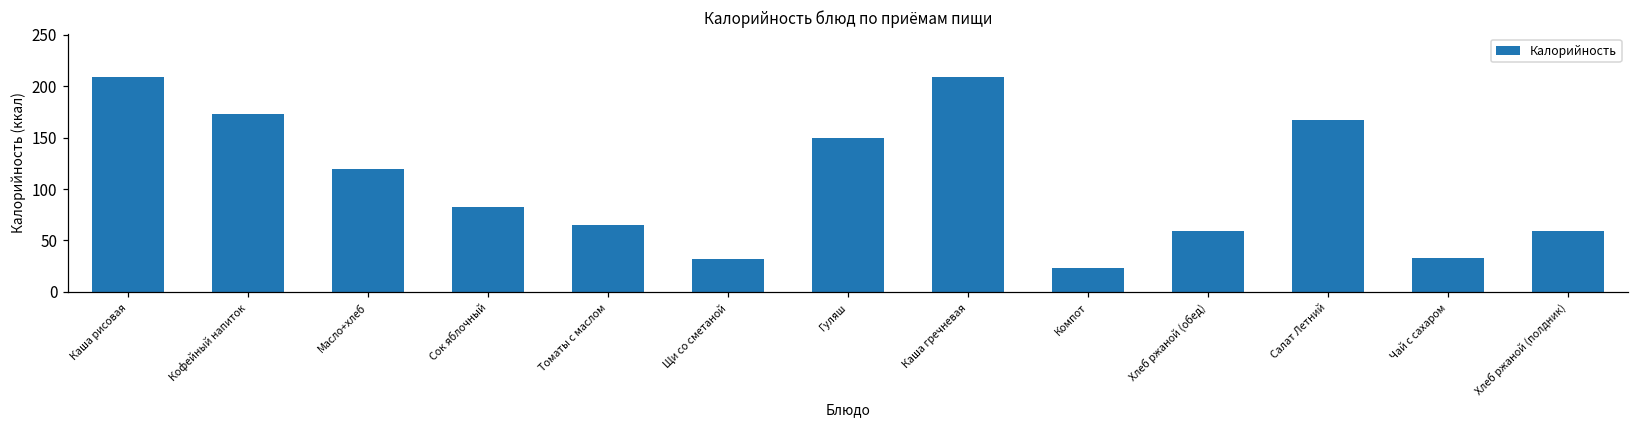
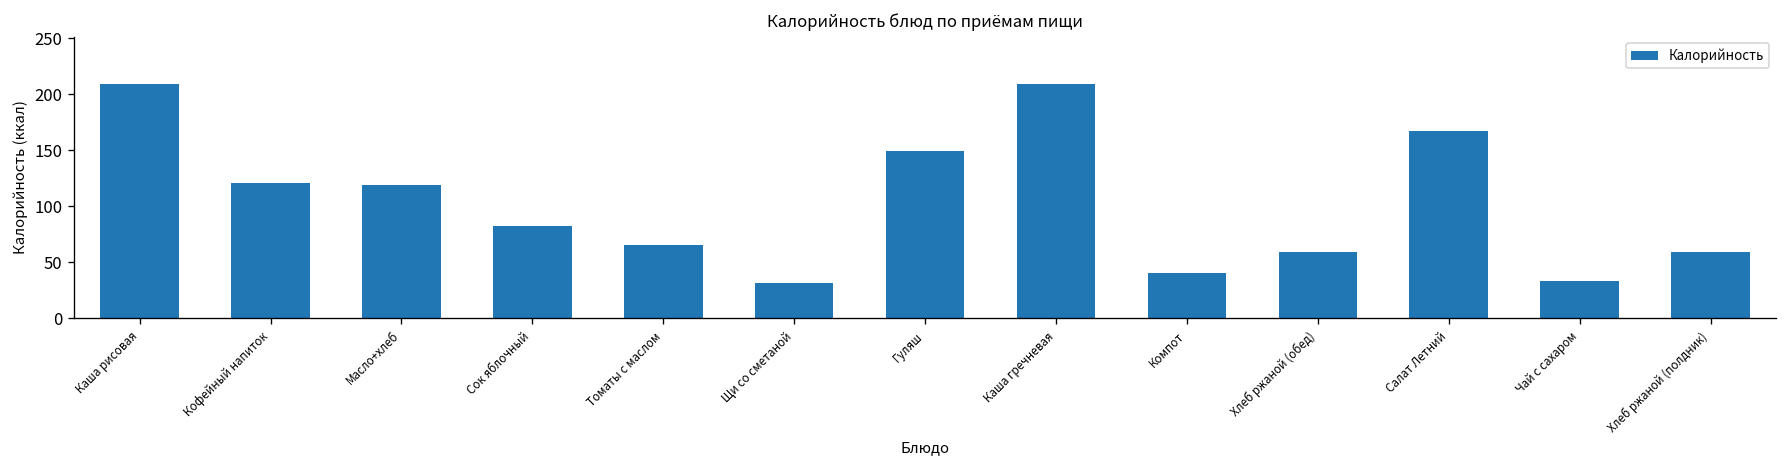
Кофейный напиток: 170 -> 120
Компот: 20 -> 40
